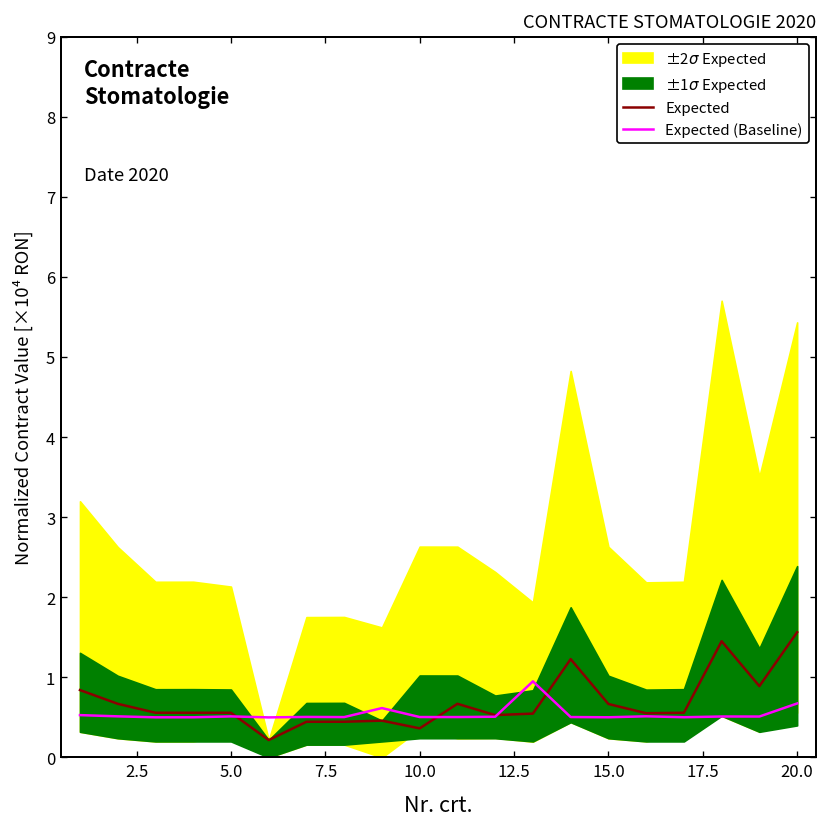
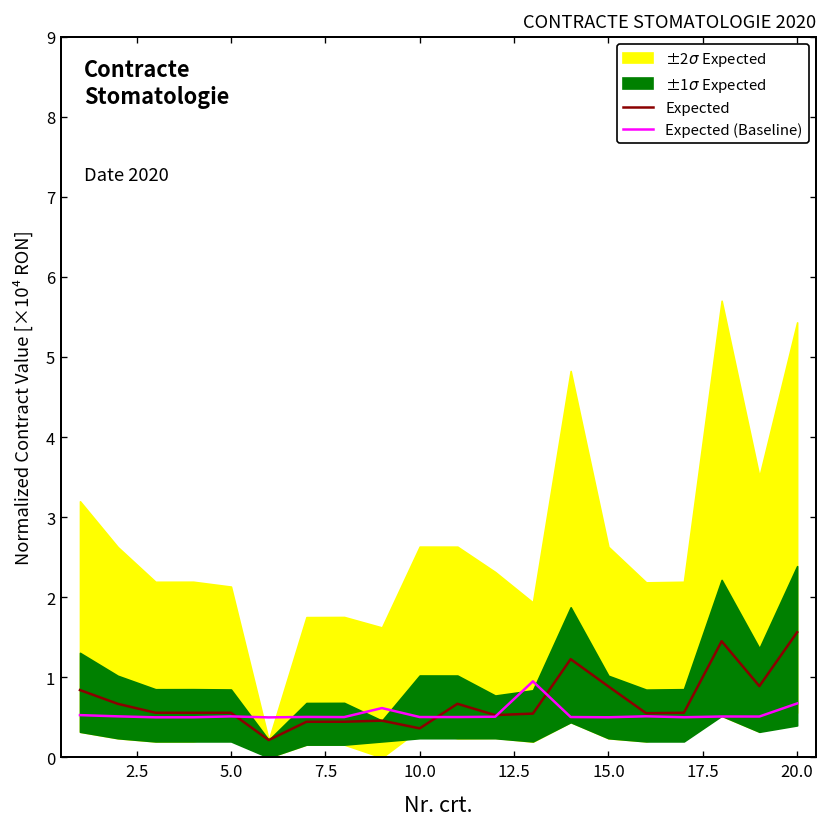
Expected, 15.0: 0.7 -> 0.9
